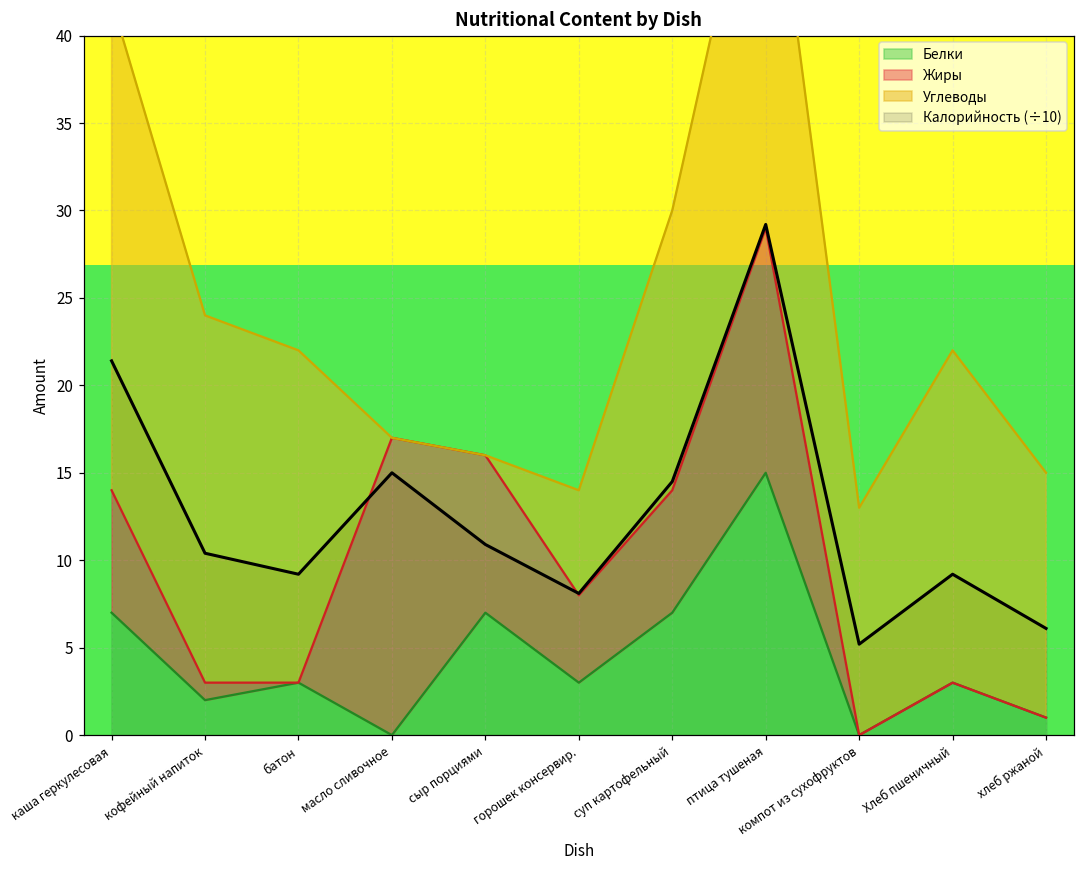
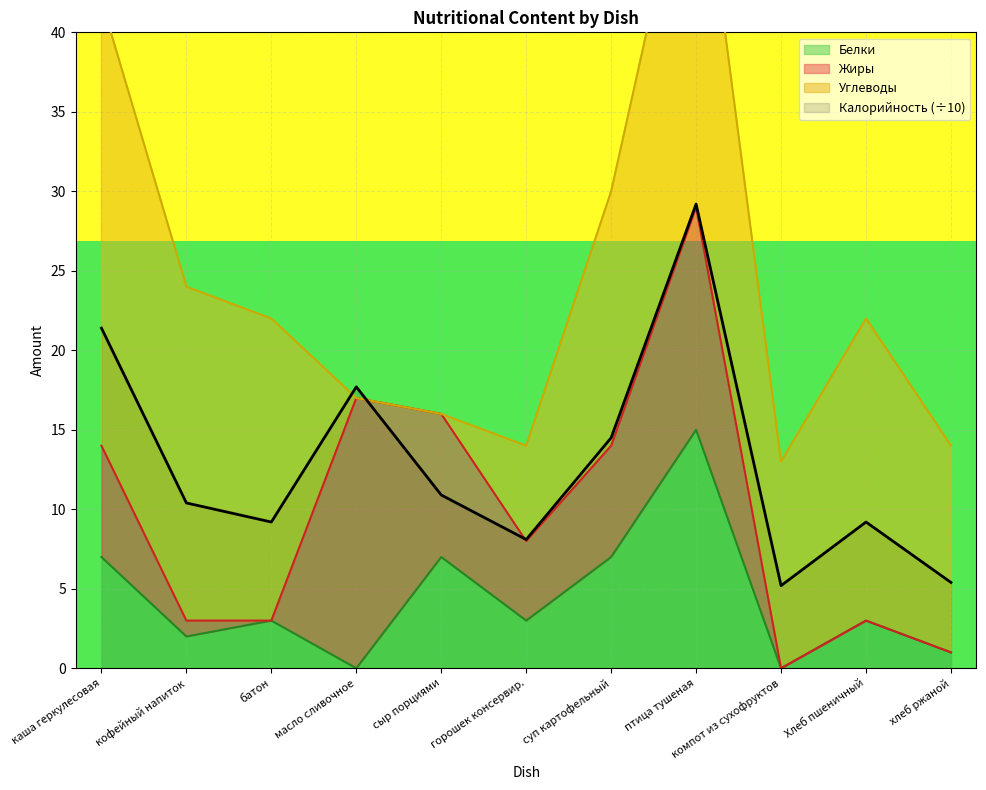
Калорийность (÷10), масло сливочное: 15.0 -> 17.7
Углеводы, хлеб ржаной: 14 -> 13
Калорийность (÷10), хлеб ржаной: 6.1 -> 5.4
